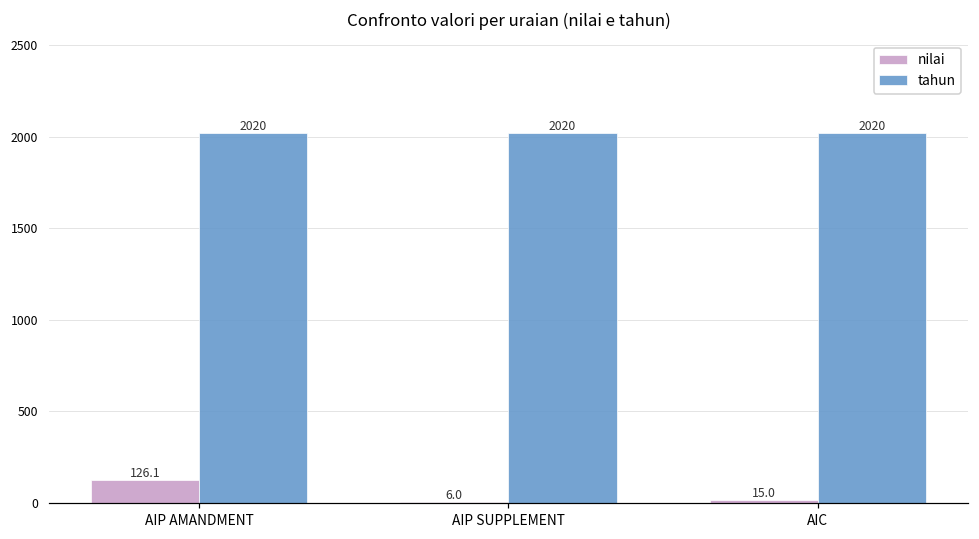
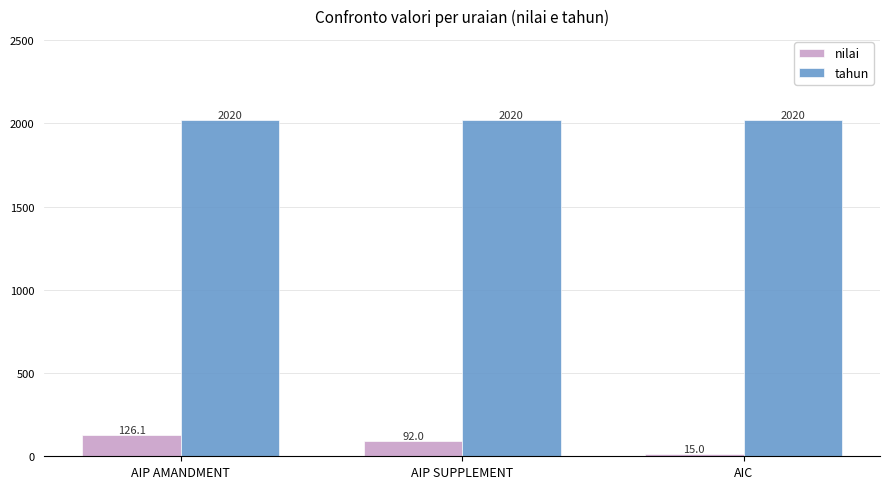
nilai, AIP SUPPLEMENT: 6.0 -> 92.0
